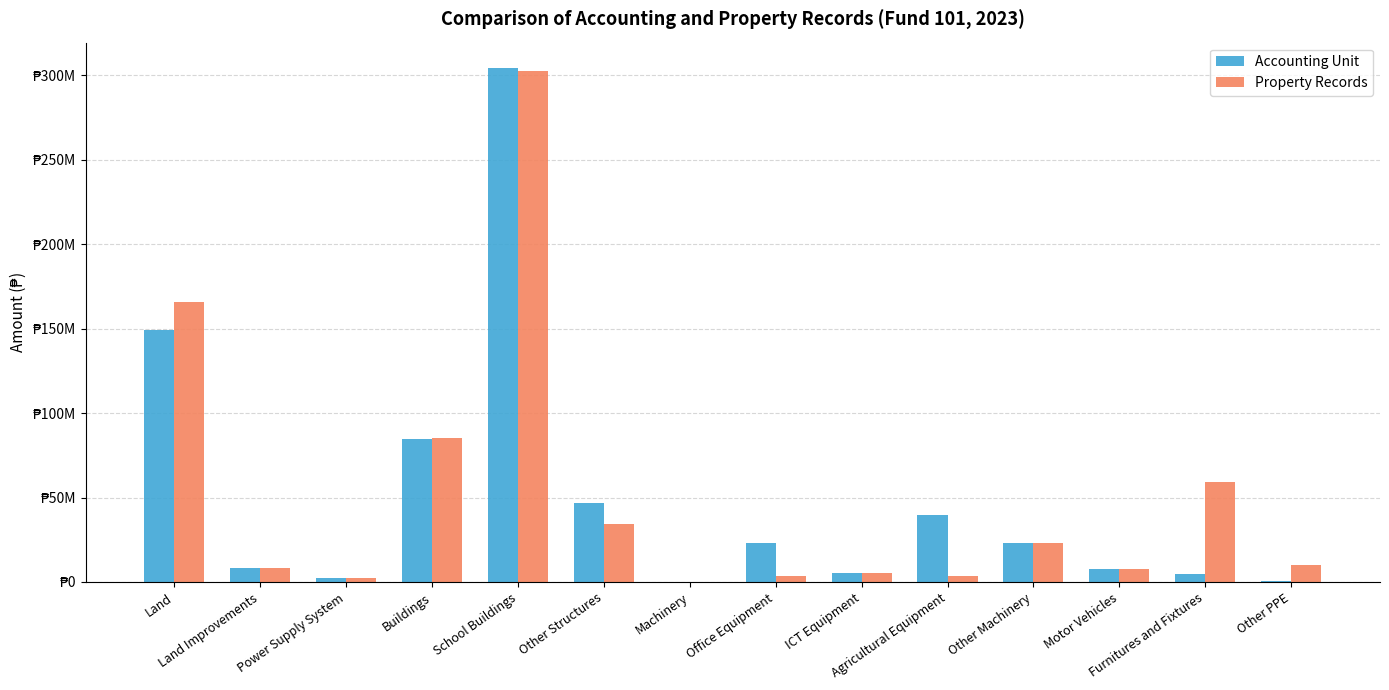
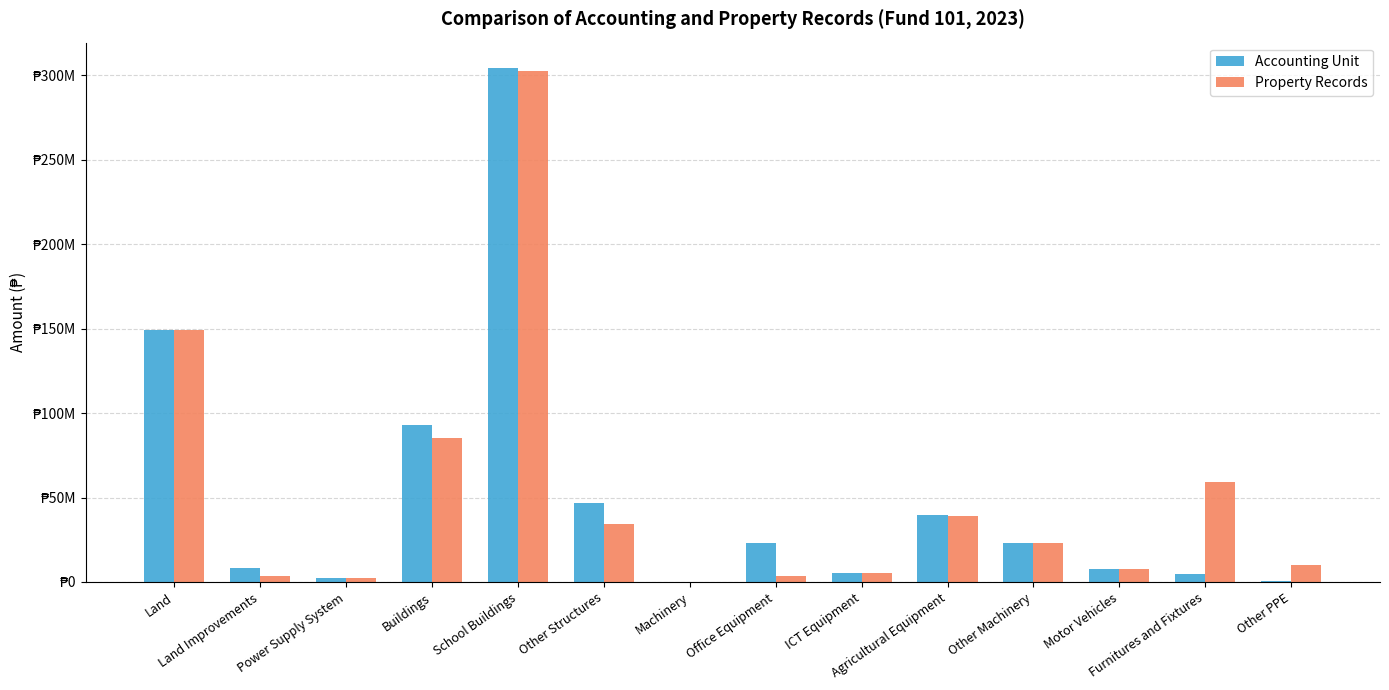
Property Records, Land: ₱166000000 -> ₱149000000
Property Records, Land Improvements: ₱8000000 -> ₱3000000
Accounting Unit, Buildings: ₱85000000 -> ₱93000000
Property Records, Agricultural Equipment: ₱3000000 -> ₱39000000
